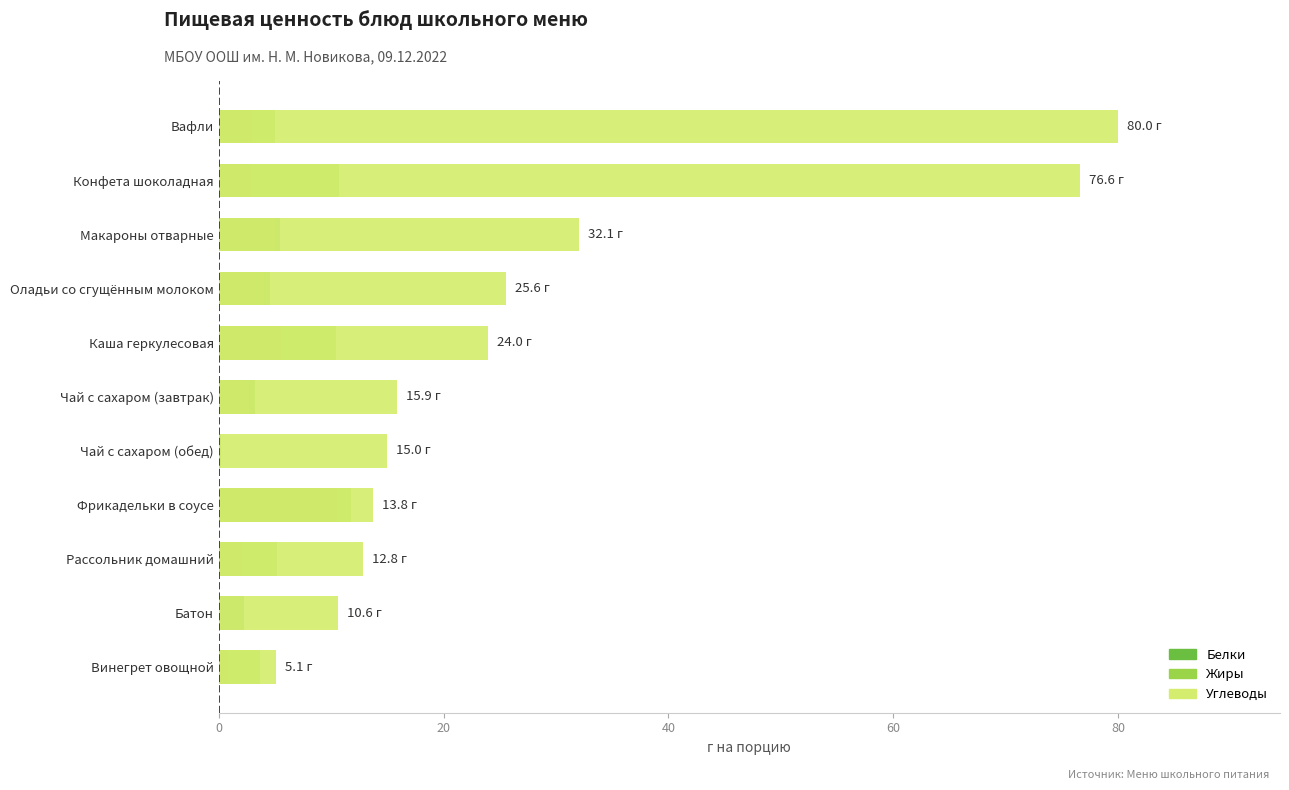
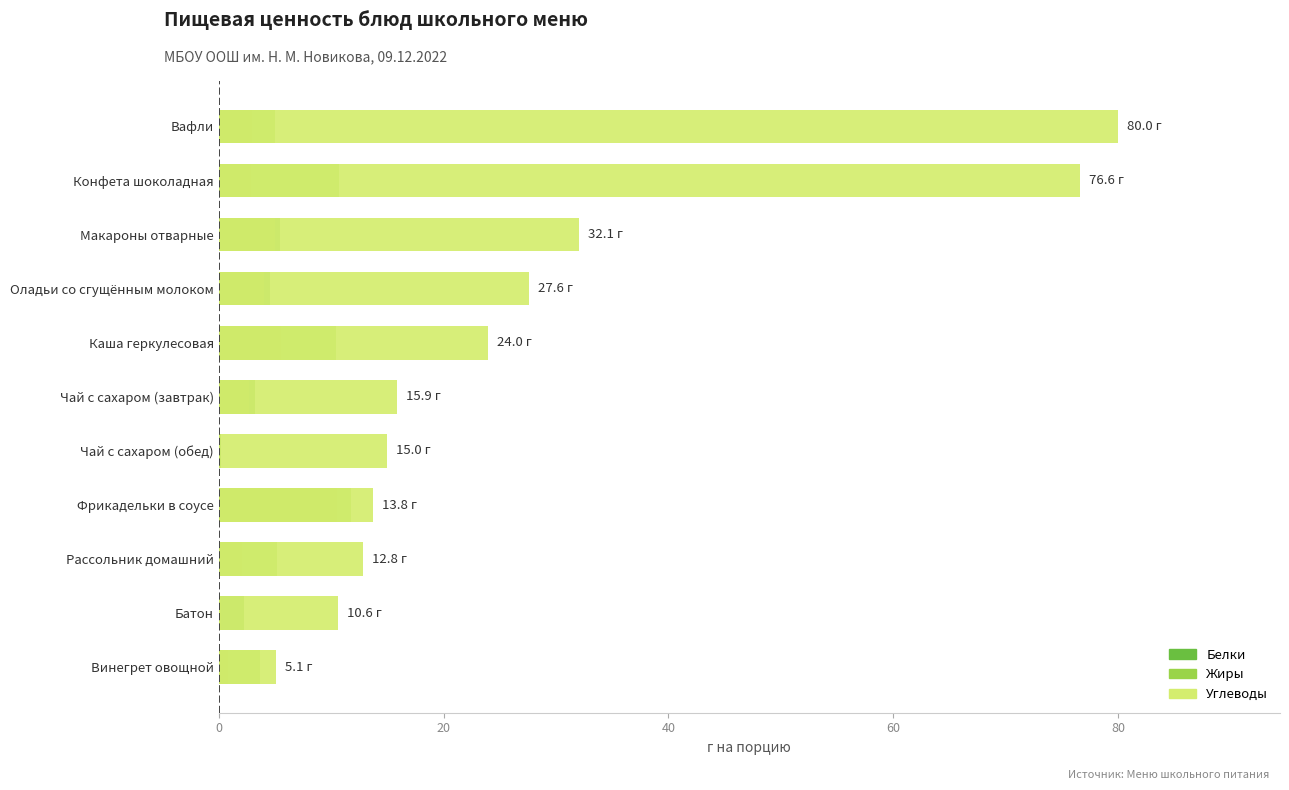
Углеводы, Оладьи со сгущённым молоком: 25.6 -> 27.6
